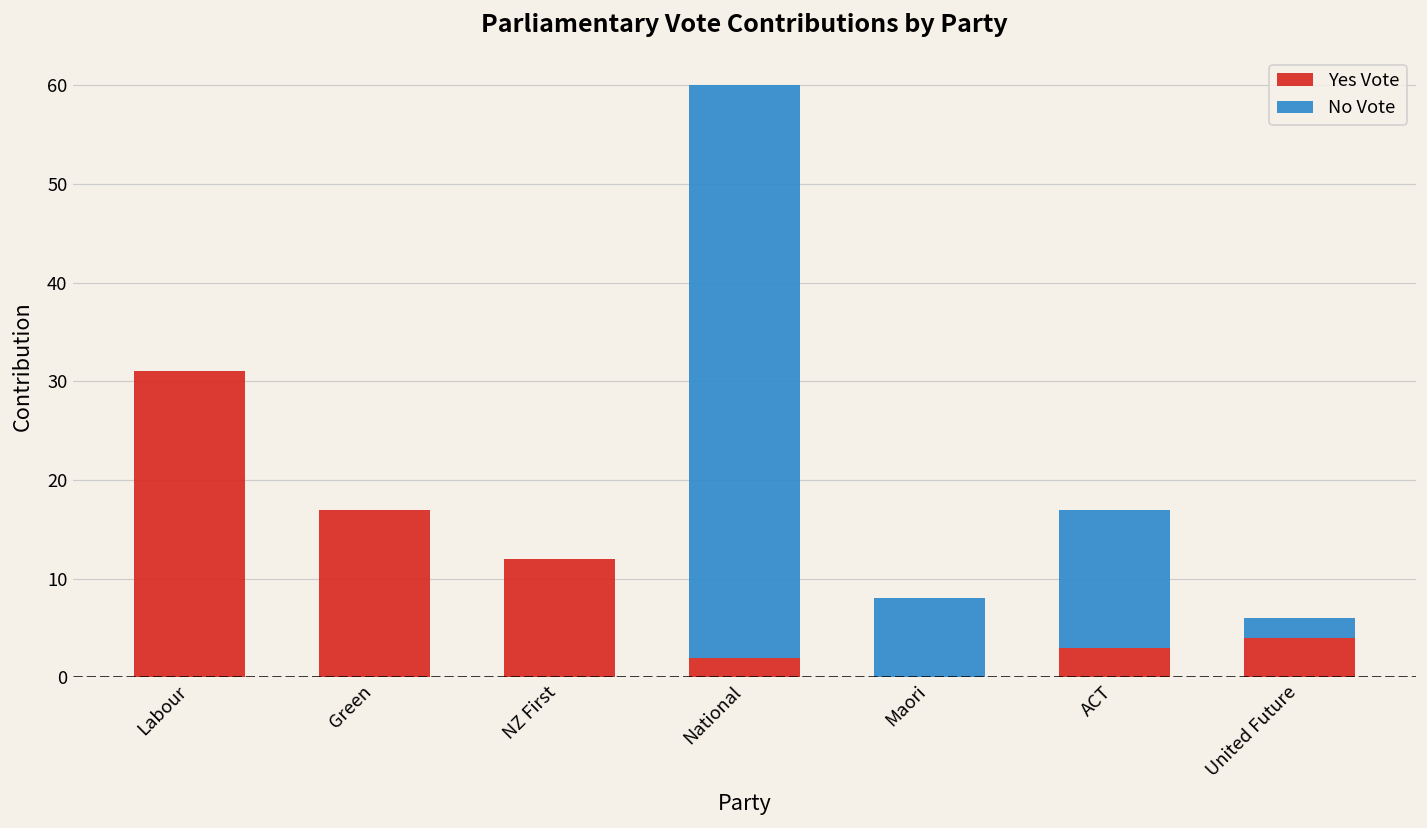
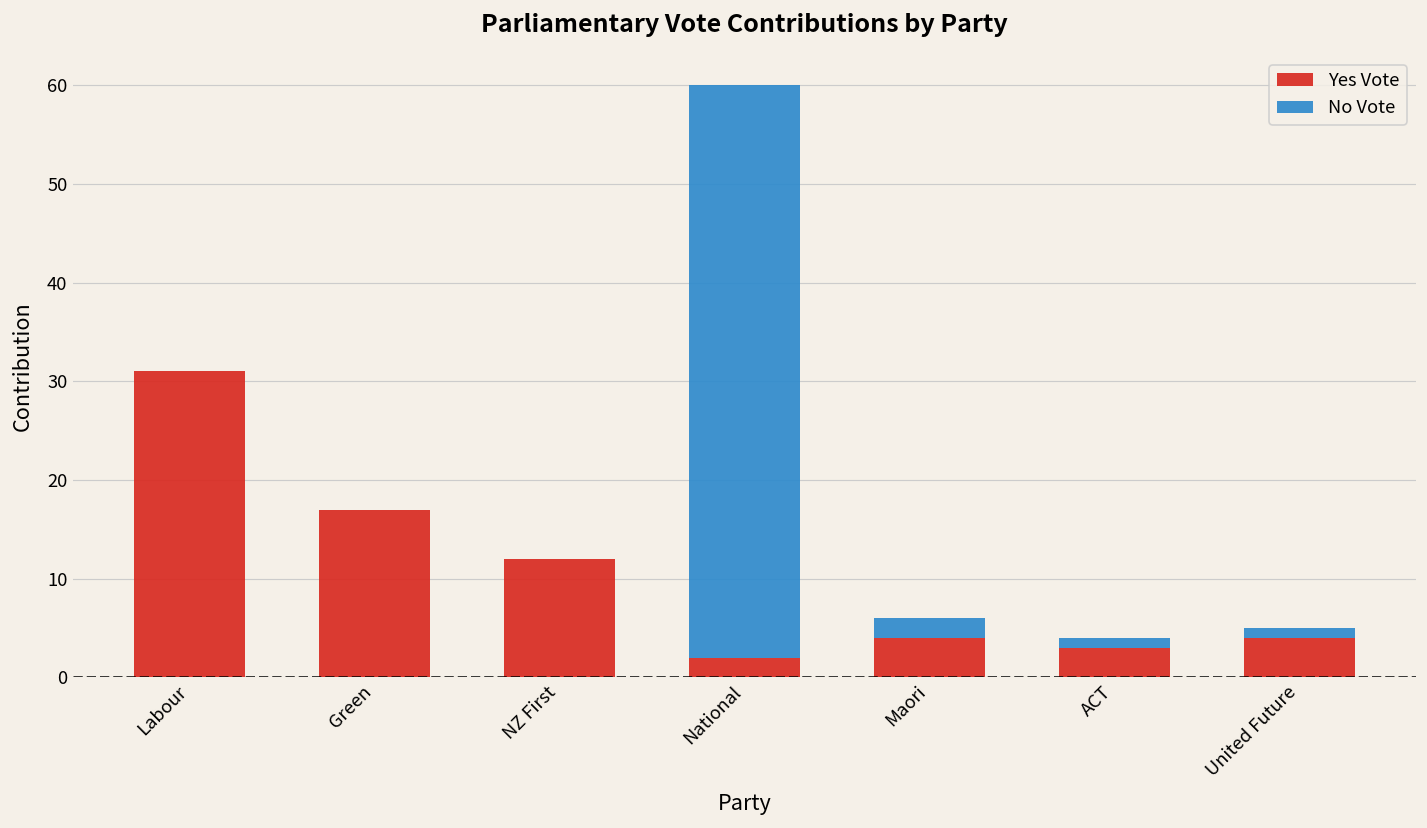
Yes Vote, Maori: 0 -> 4
No Vote, Maori: 8 -> 2
No Vote, ACT: 14 -> 1
No Vote, United Future: 2 -> 1
